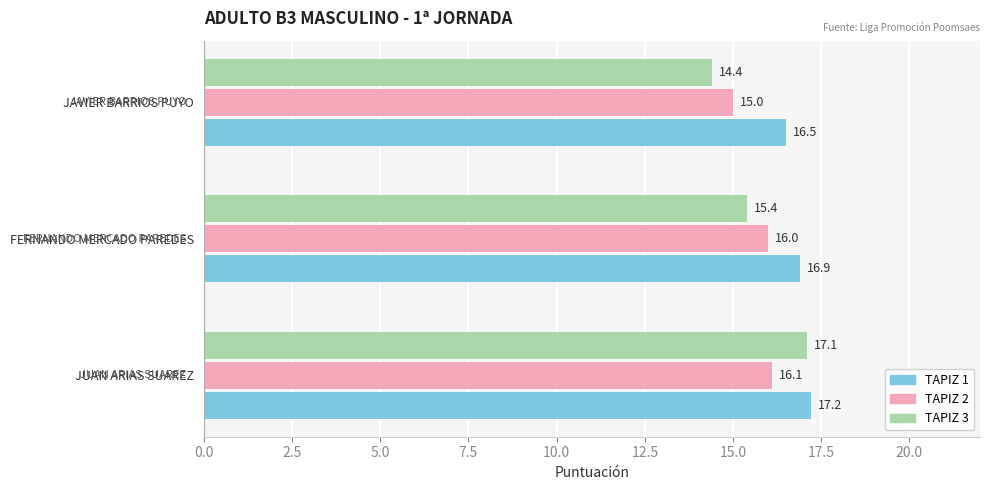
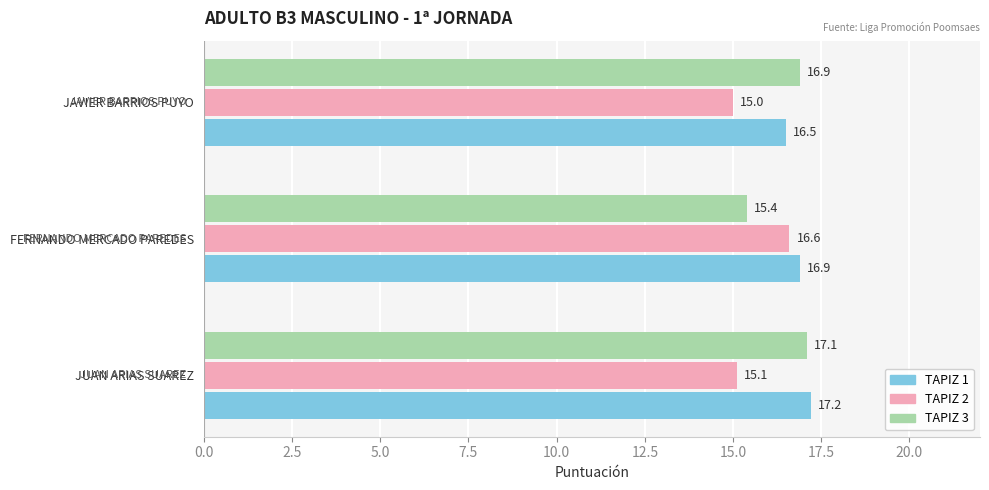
TAPIZ 3, JAVIER BARRIOS PUYO: 14.4 -> 16.9
TAPIZ 2, FERNANDO MERCADO PAREDES: 16.0 -> 16.6
TAPIZ 2, JUAN ARIAS SUAREZ: 16.1 -> 15.1
